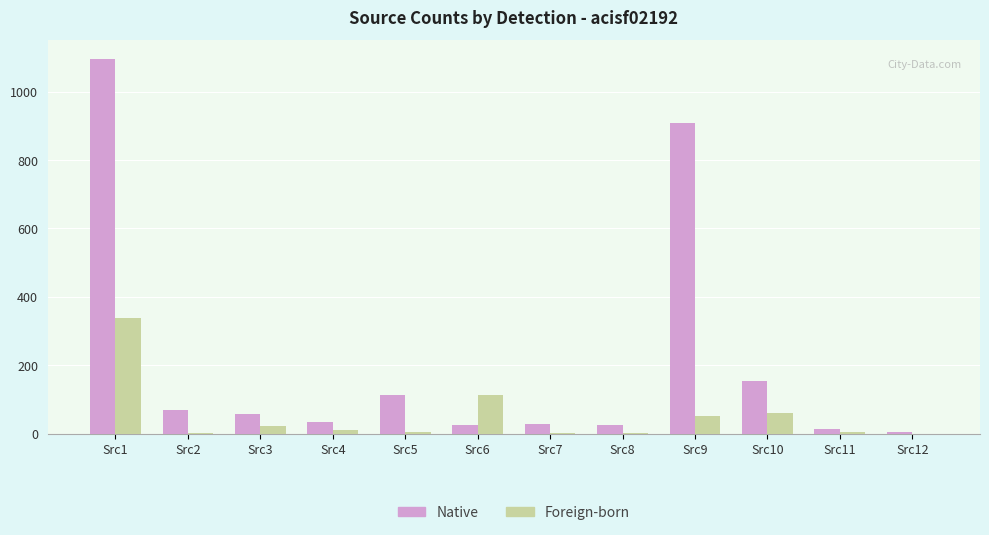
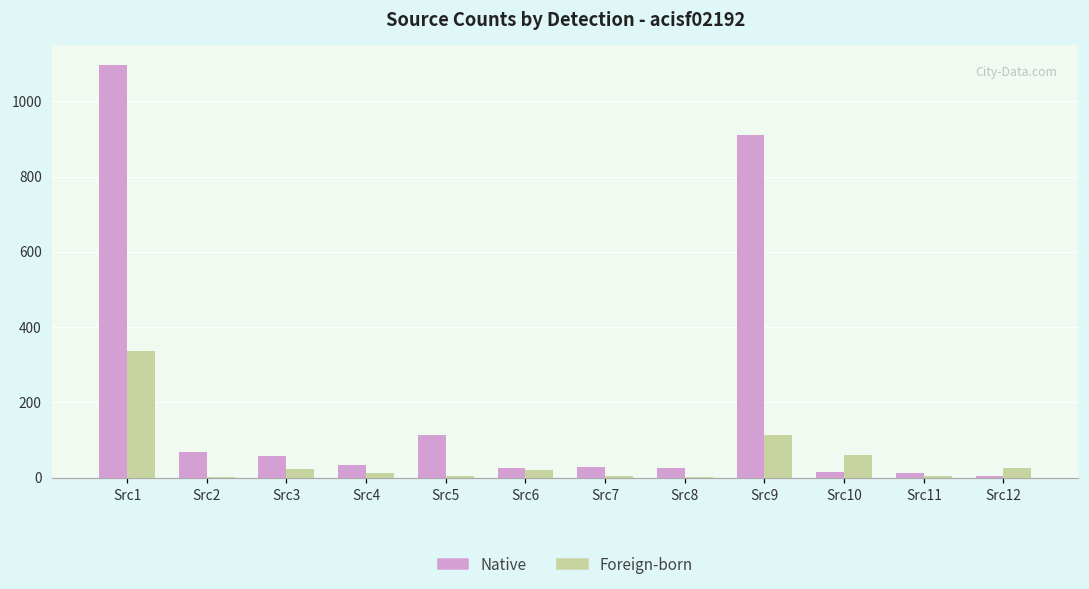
Foreign-born, Src6: 110 -> 20
Foreign-born, Src9: 50 -> 110
Native, Src10: 150 -> 20
Foreign-born, Src12: 0 -> 30
